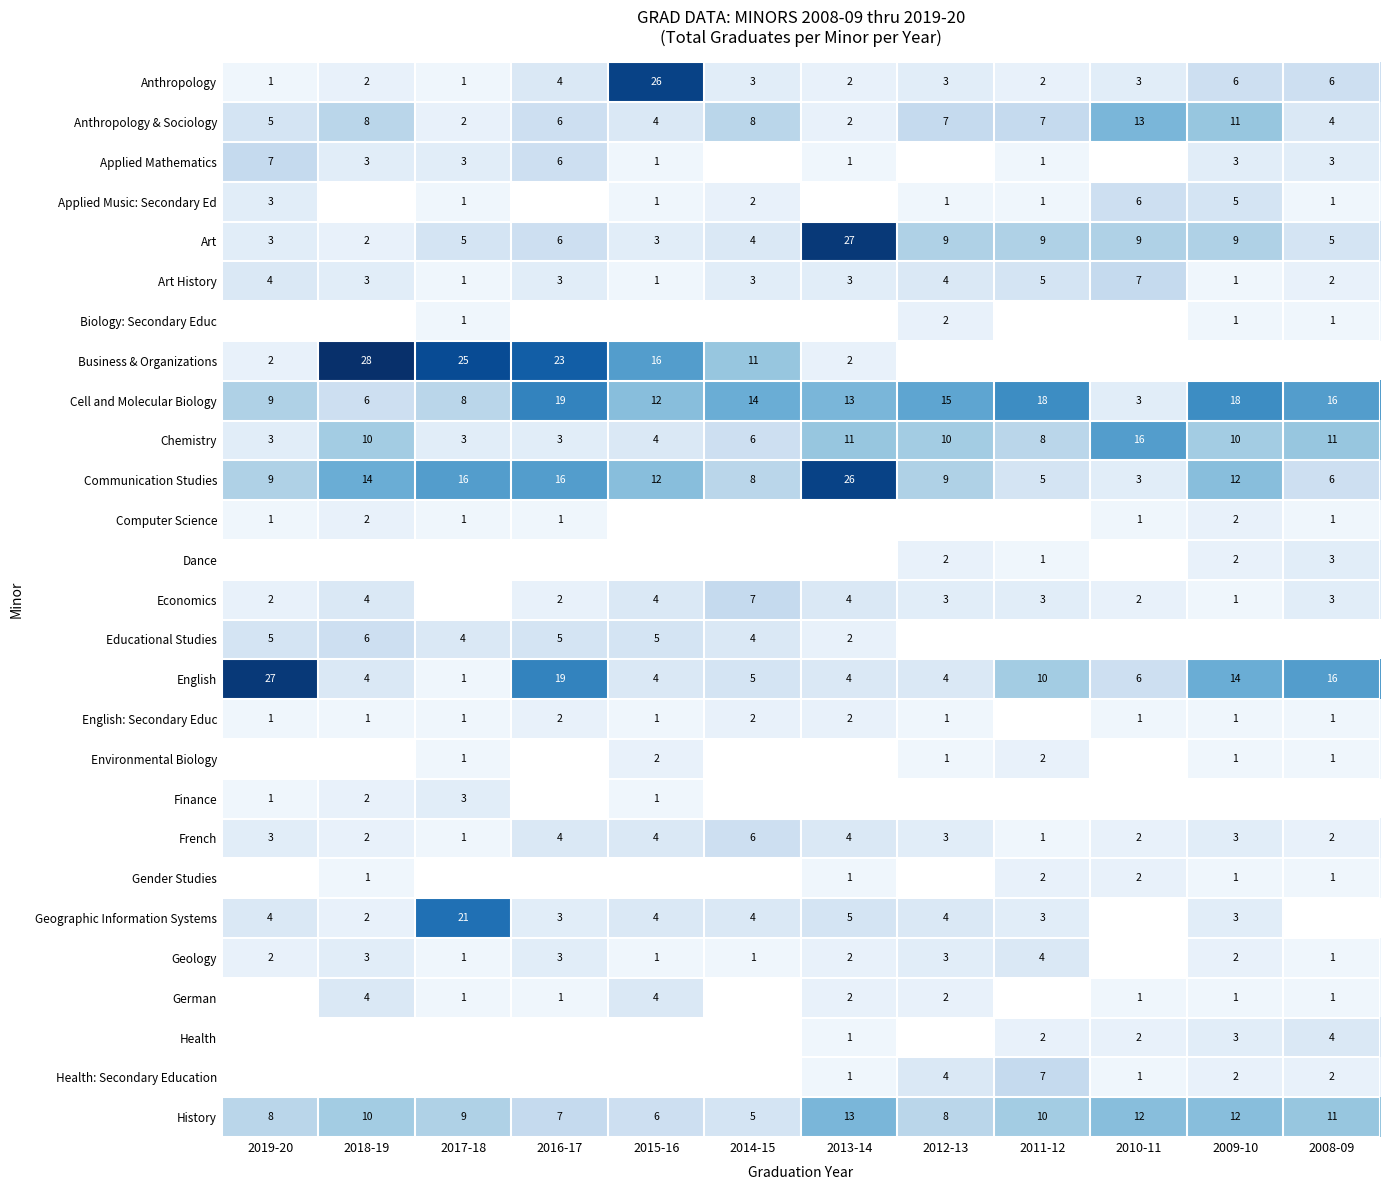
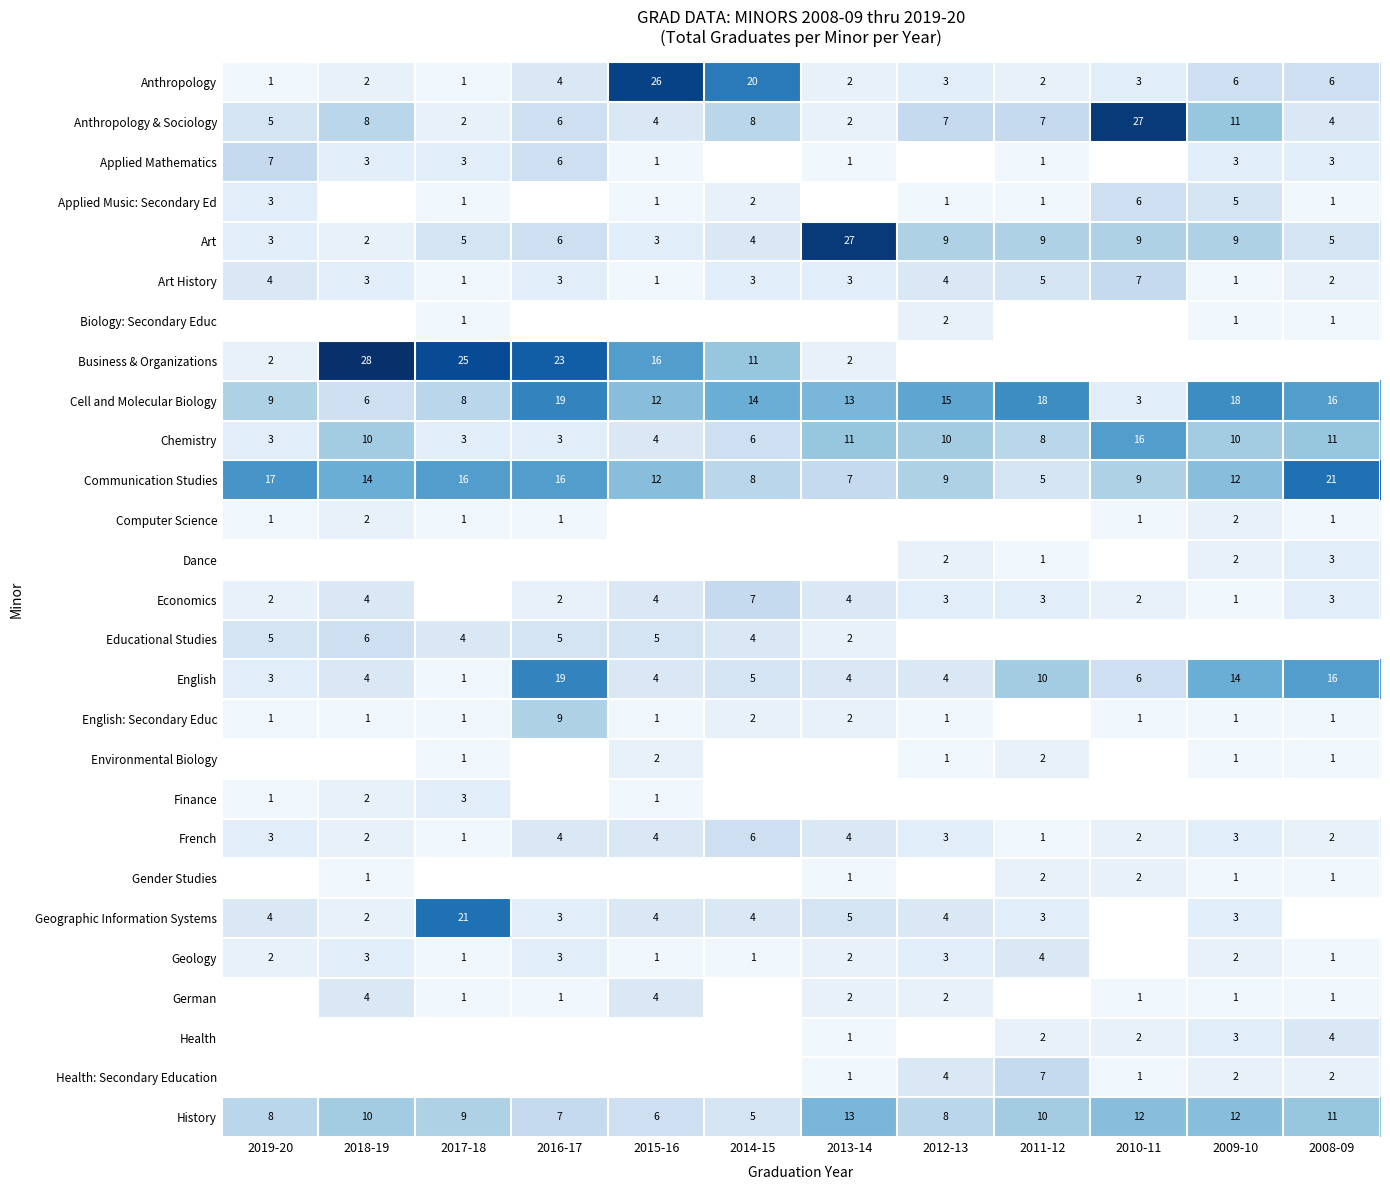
Anthropology, 2014-15: 3 -> 20
Anthropology & Sociology, 2010-11: 13 -> 27
Communication Studies, 2019-20: 9 -> 17
Communication Studies, 2013-14: 26 -> 7
Communication Studies, 2010-11: 3 -> 9
Communication Studies, 2008-09: 6 -> 21
English, 2019-20: 27 -> 3
English: Secondary Educ, 2016-17: 2 -> 9
